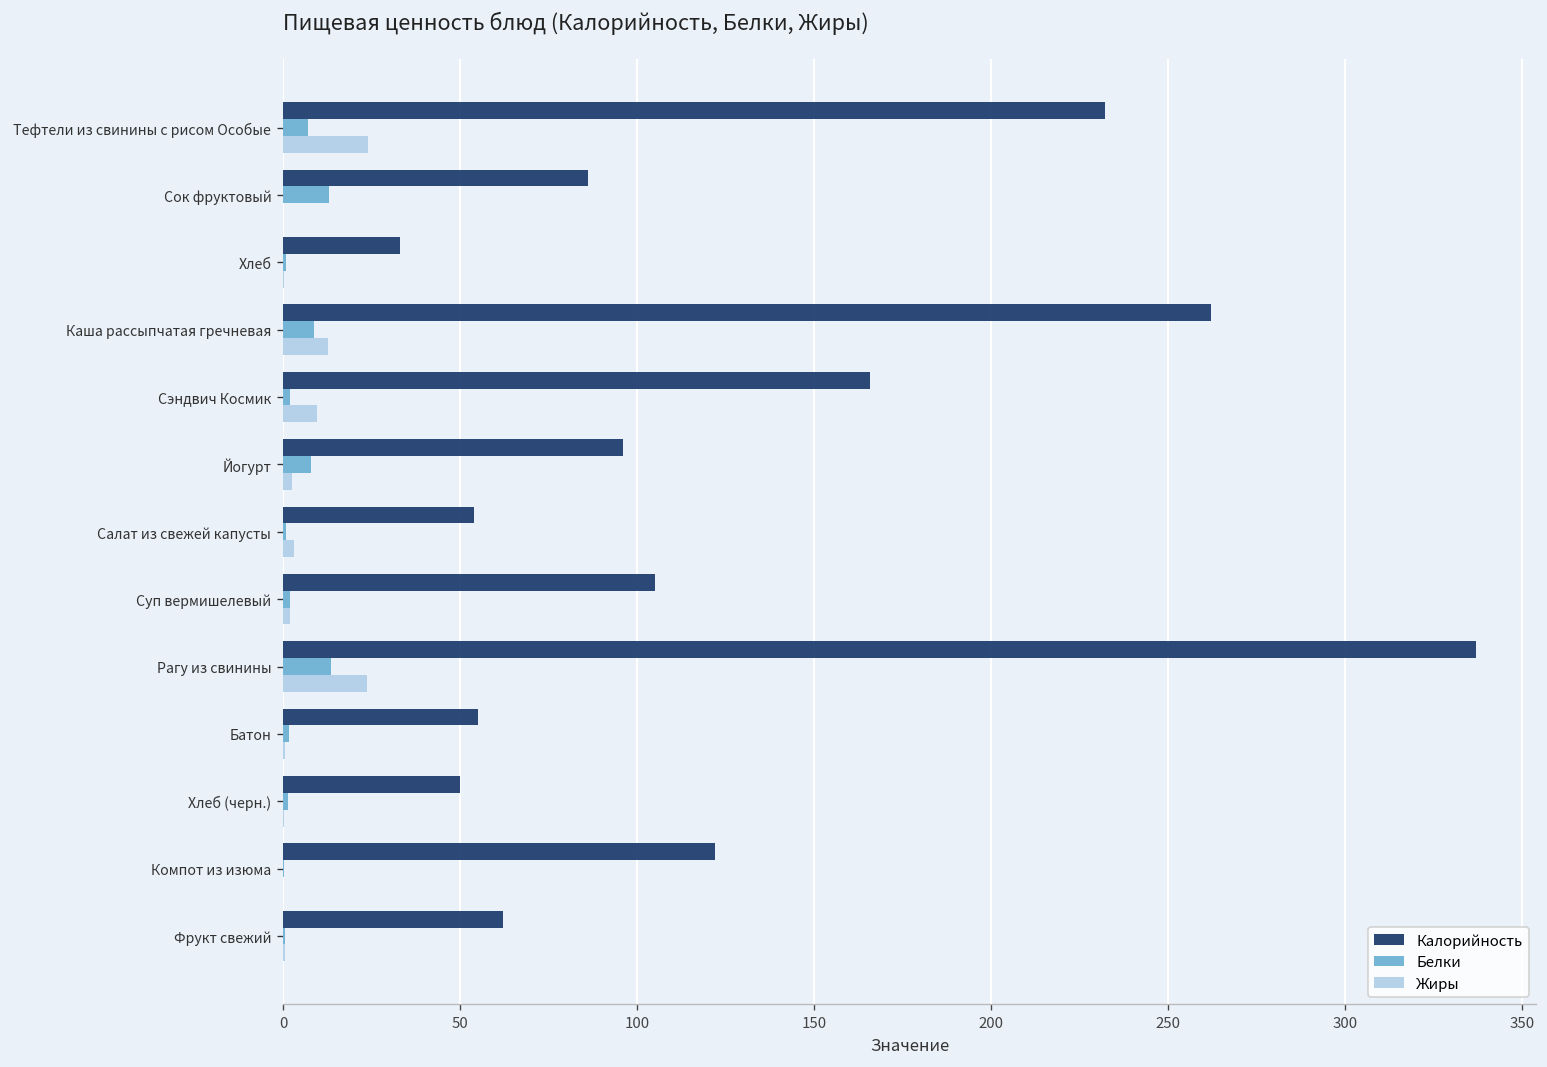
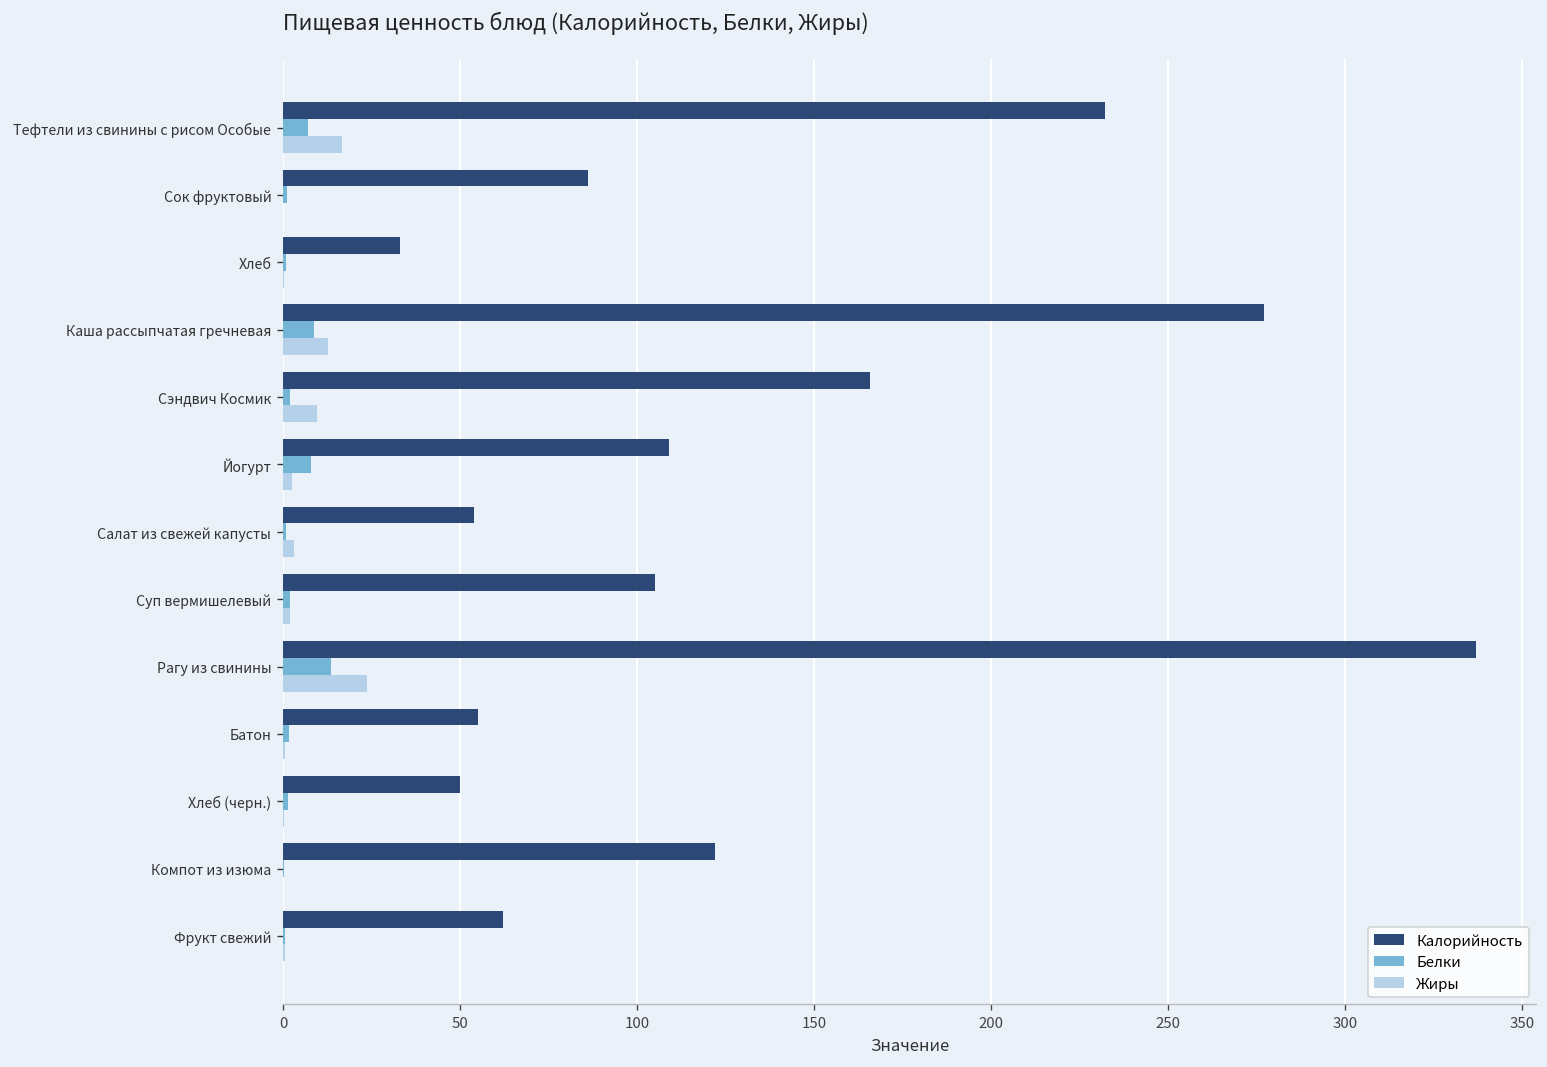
Жиры, Тефтели из свинины с рисом Особые: 24 -> 17
Белки, Сок фруктовый: 13 -> 1
Калорийность, Каша рассыпчатая гречневая: 262 -> 277
Калорийность, Йогурт: 96 -> 109
